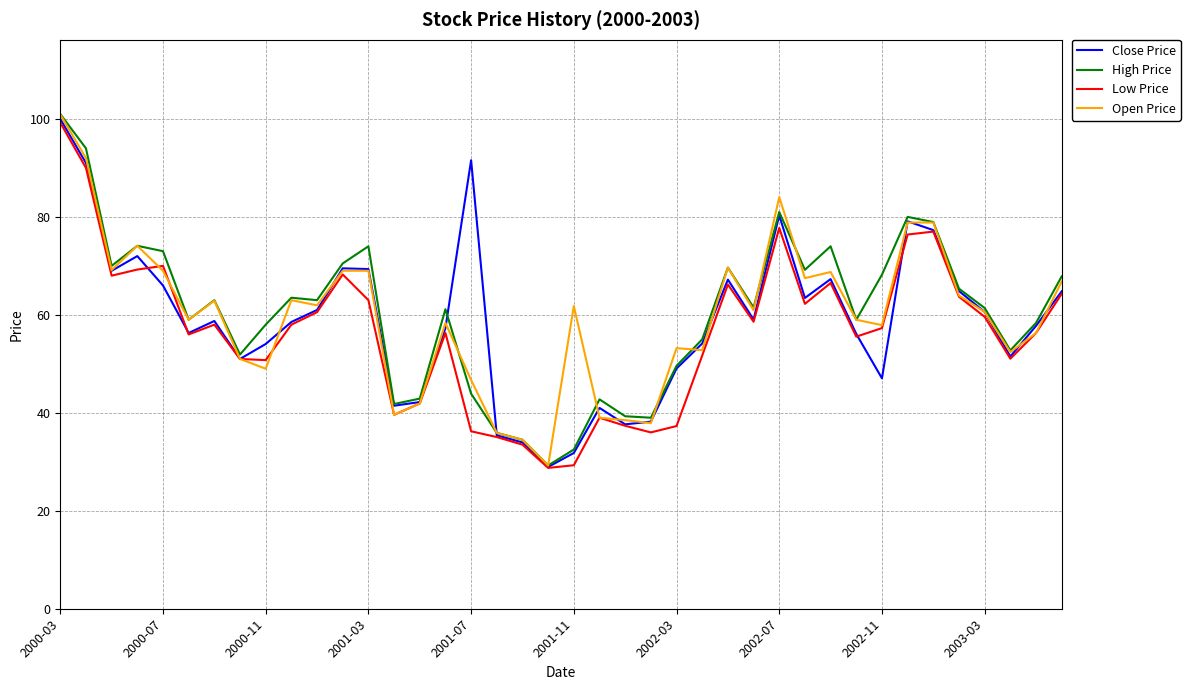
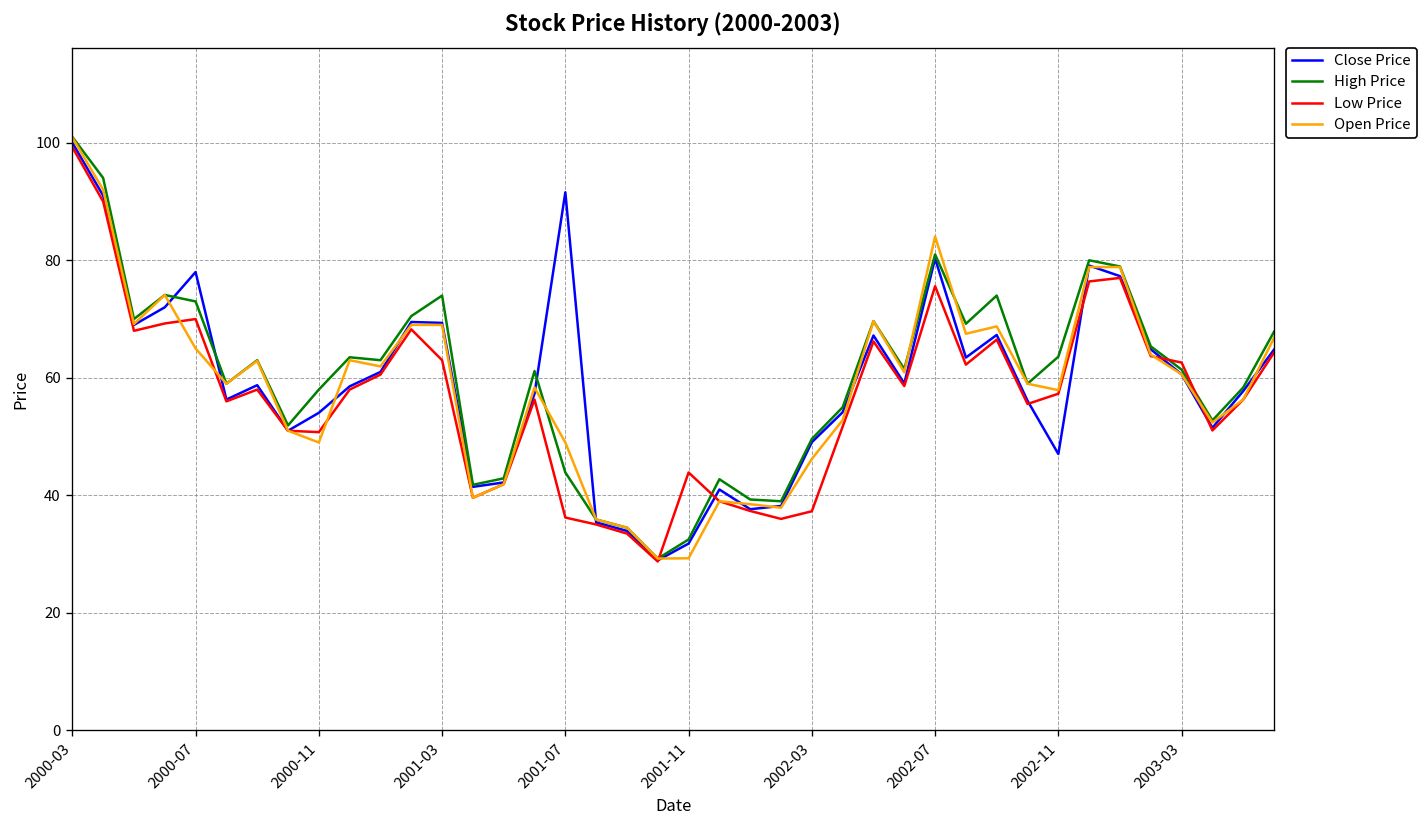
Close Price, 2000-07: 66 -> 78
Open Price, 2000-07: 69 -> 65
Open Price, 2001-07: 47 -> 49
Low Price, 2001-11: 29 -> 44
Open Price, 2001-11: 62 -> 29
Open Price, 2002-03: 53 -> 46
Low Price, 2002-07: 78 -> 76
High Price, 2002-11: 68 -> 64
Low Price, 2003-03: 60 -> 63
